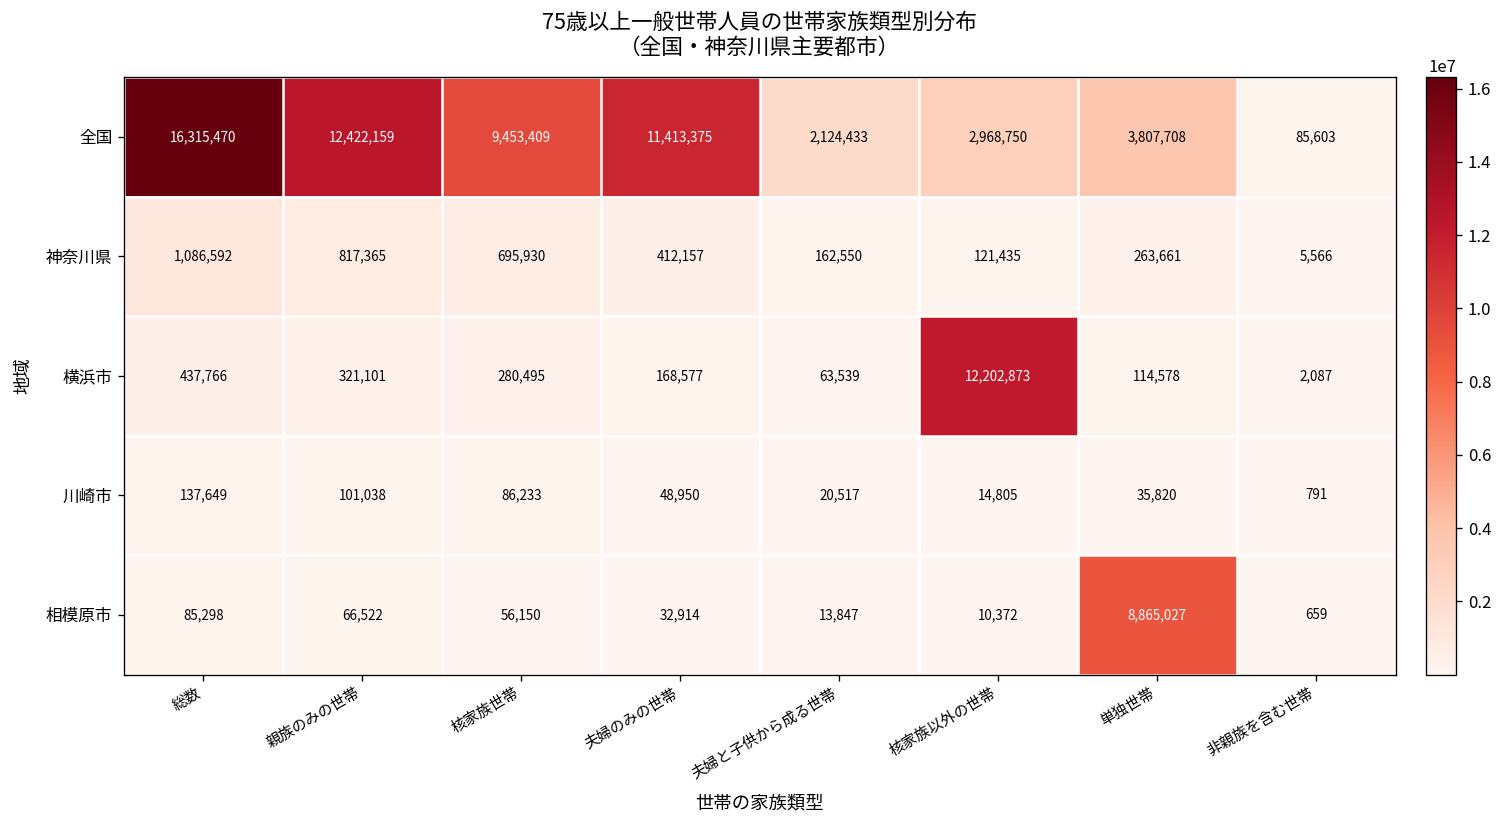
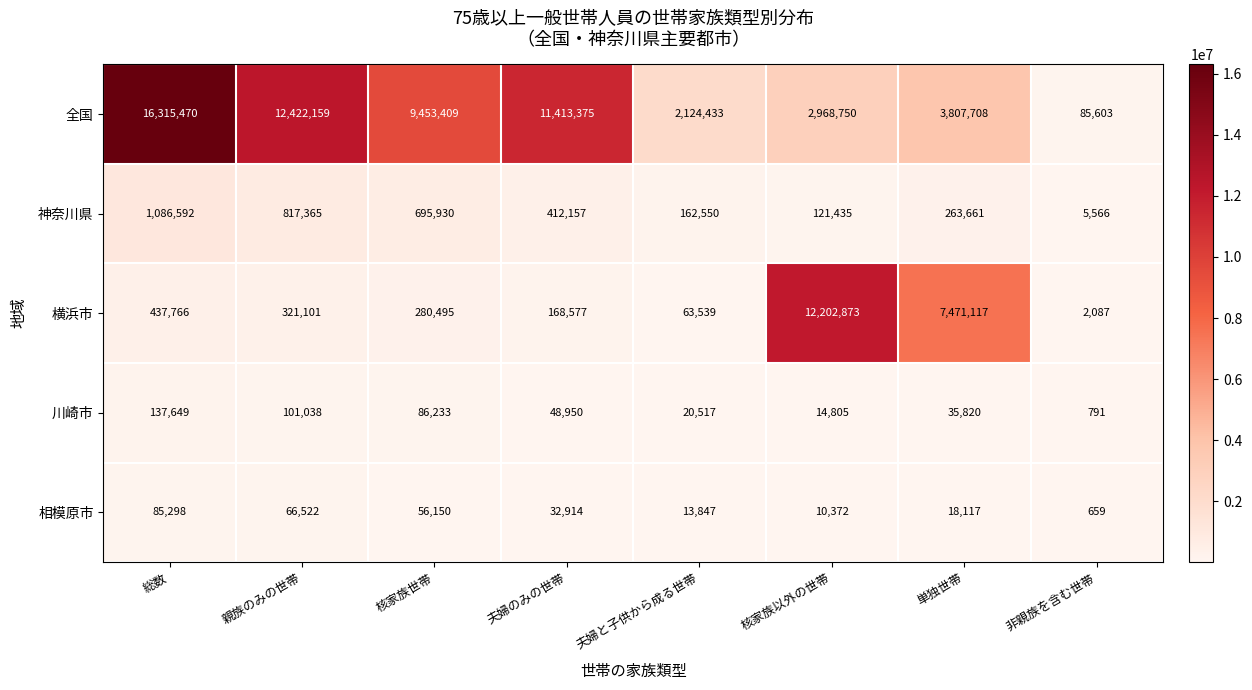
横浜市, 単独世帯: 114,578 -> 7,471,117
相模原市, 単独世帯: 8,865,027 -> 18,117
